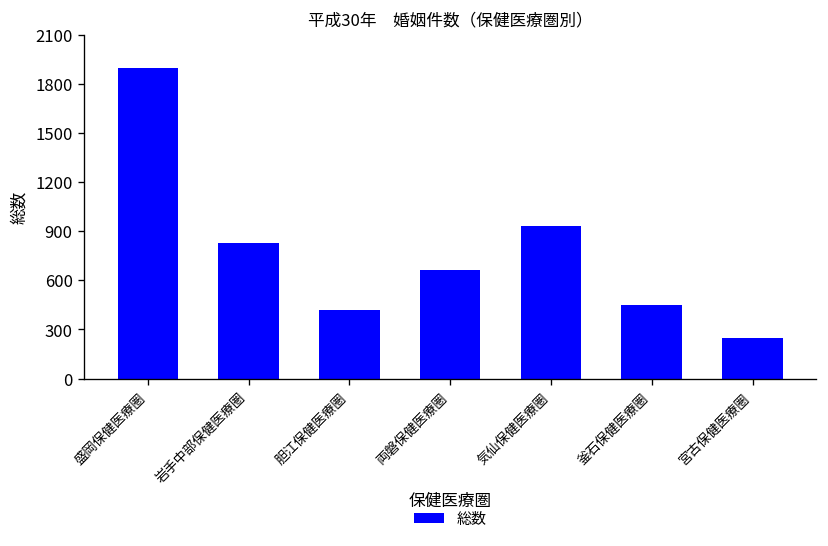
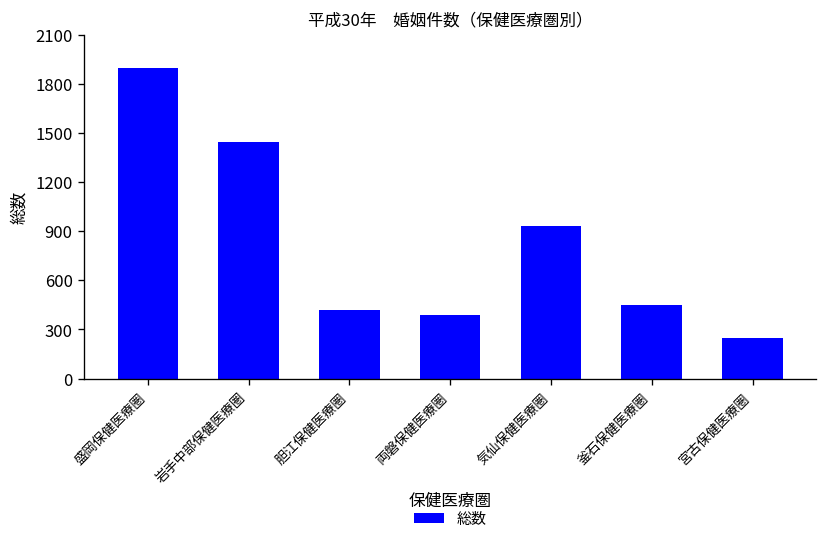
岩手中部保健医療圏: 830 -> 1440
両磐保健医療圏: 670 -> 390
